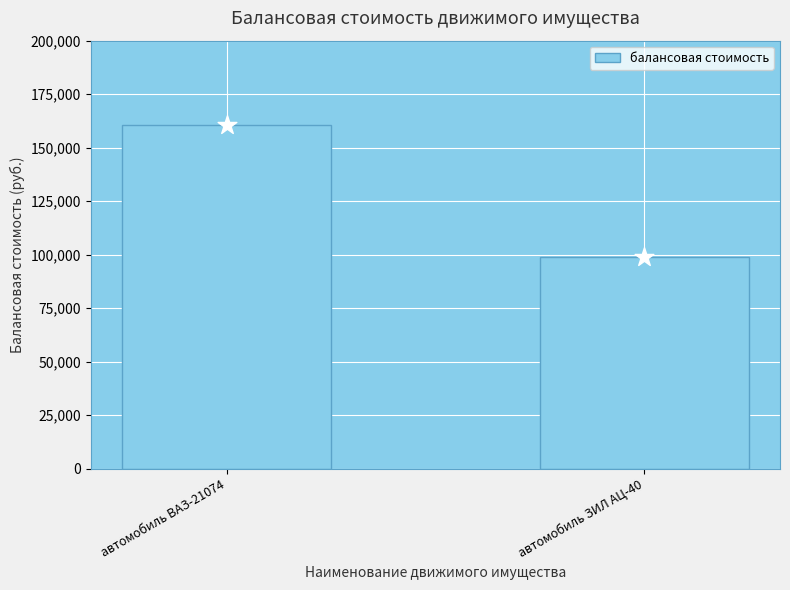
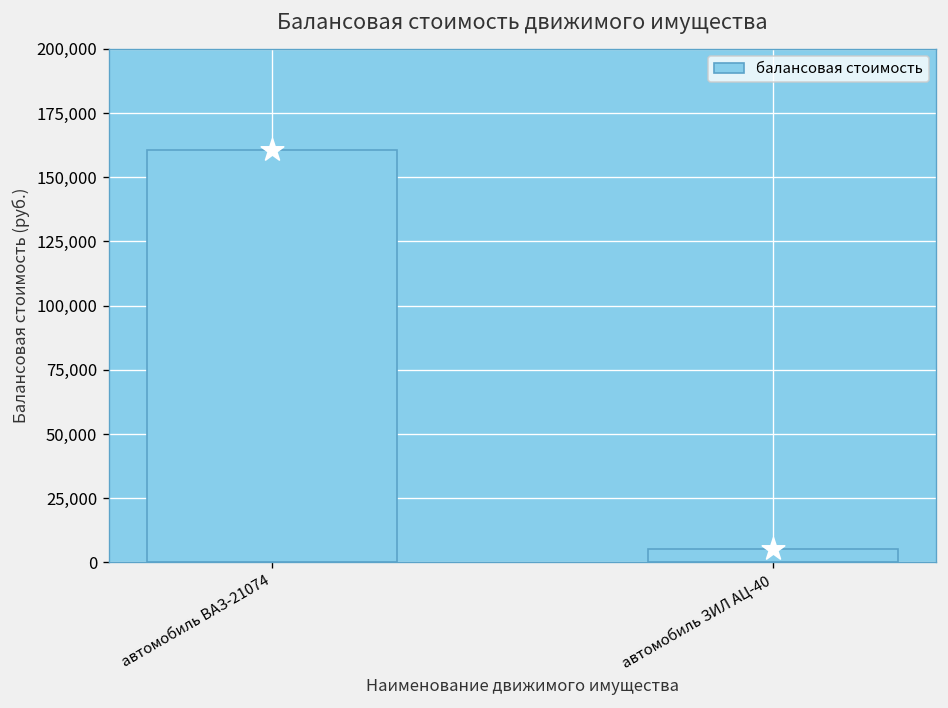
автомобиль ЗИЛ АЦ-40: 99,000 -> 5,000
